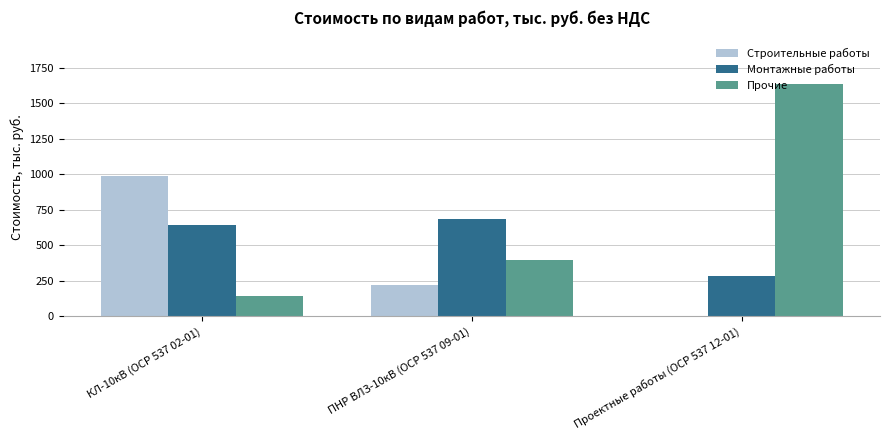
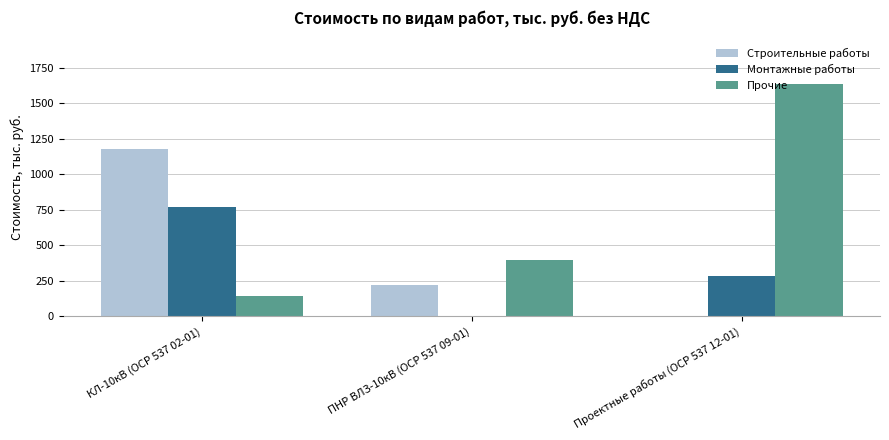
Строительные работы, КЛ-10кВ (ОСР 537 02-01): 980 -> 1180
Монтажные работы, КЛ-10кВ (ОСР 537 02-01): 640 -> 770
Монтажные работы, ПНР ВЛЗ-10кВ (ОСР 537 09-01): 680 -> 0
